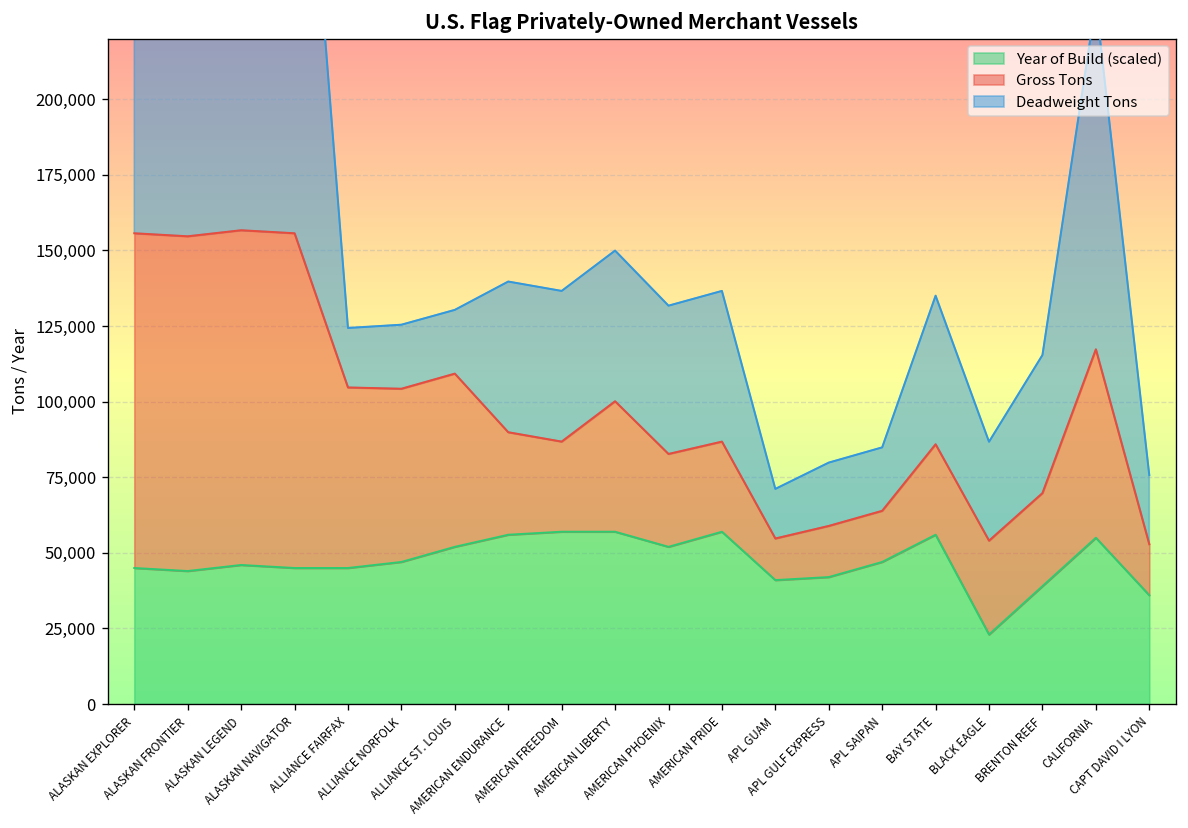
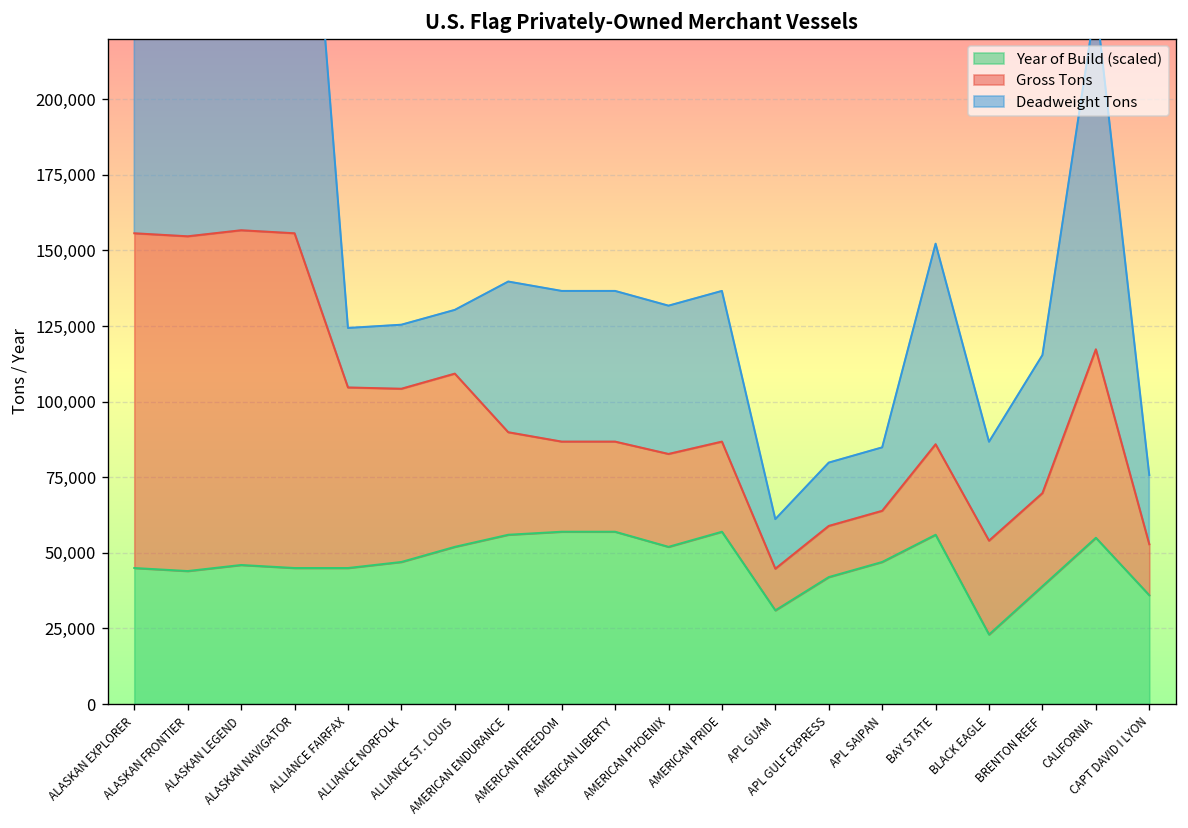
Gross Tons, AMERICAN LIBERTY: 43,000 -> 30,000
Year of Build (scaled), APL GUAM: 41,000 -> 31,000
Deadweight Tons, BAY STATE: 49,000 -> 66,000
